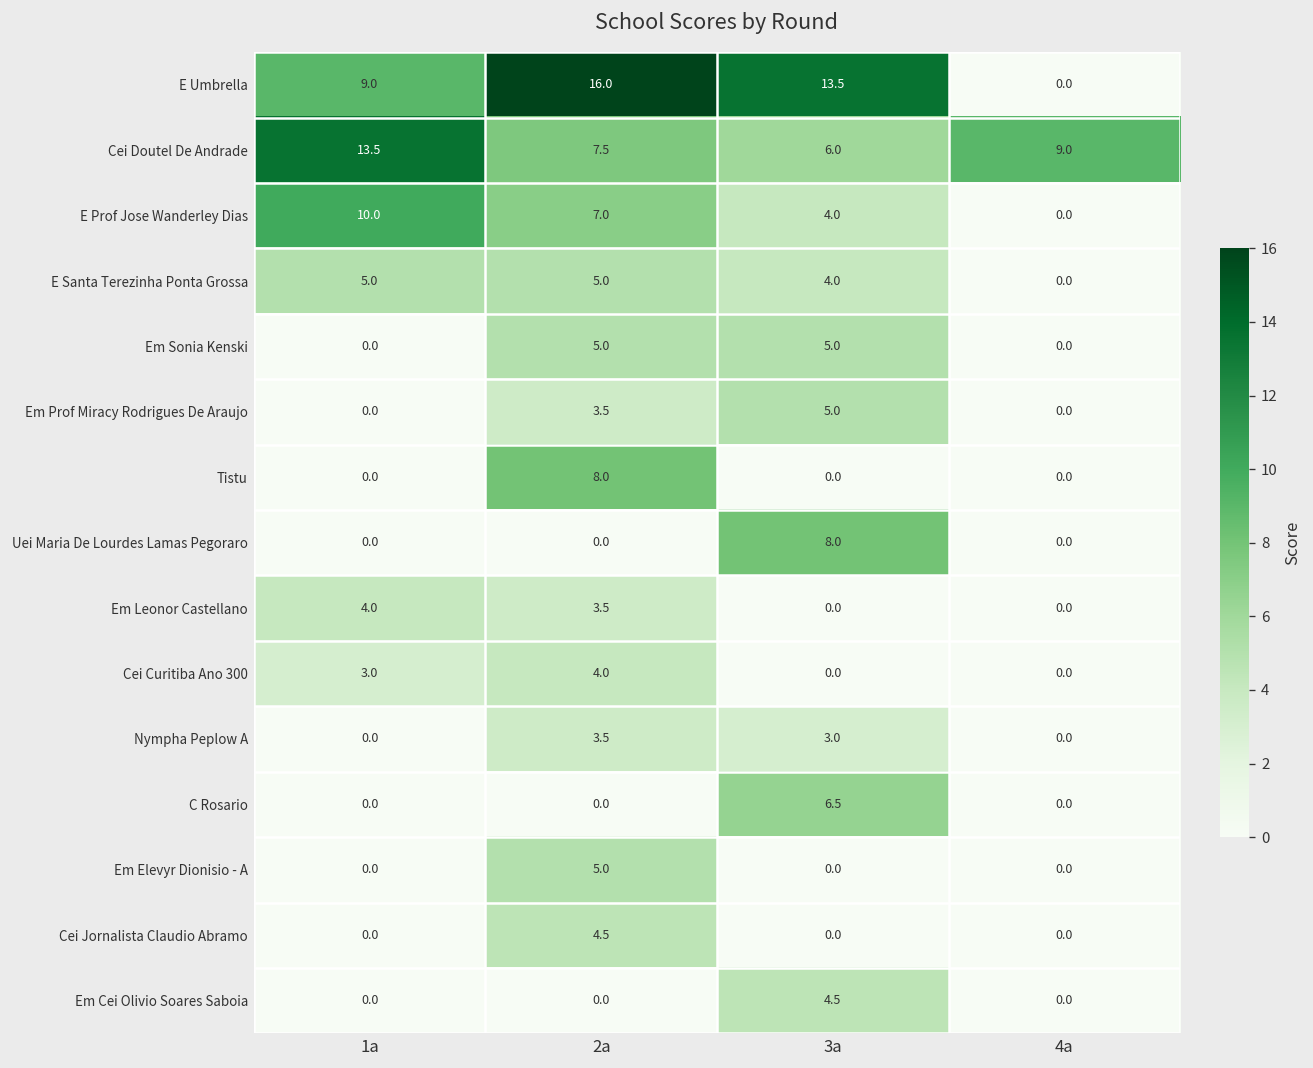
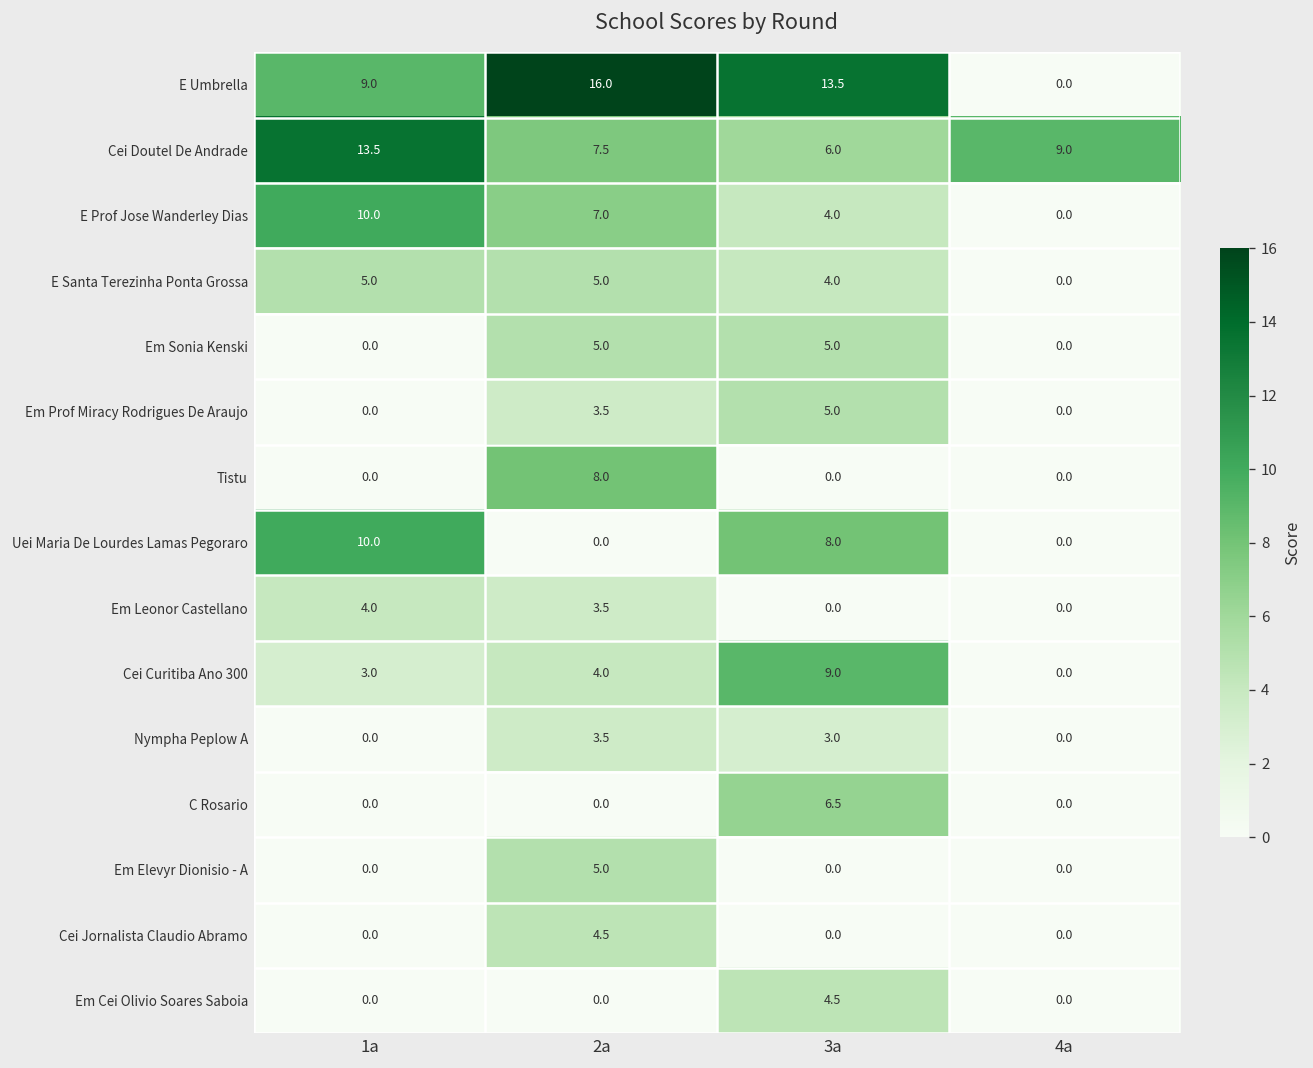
Uei Maria De Lourdes Lamas Pegoraro, 1a: 0.0 -> 10.0
Cei Curitiba Ano 300, 3a: 0.0 -> 9.0
